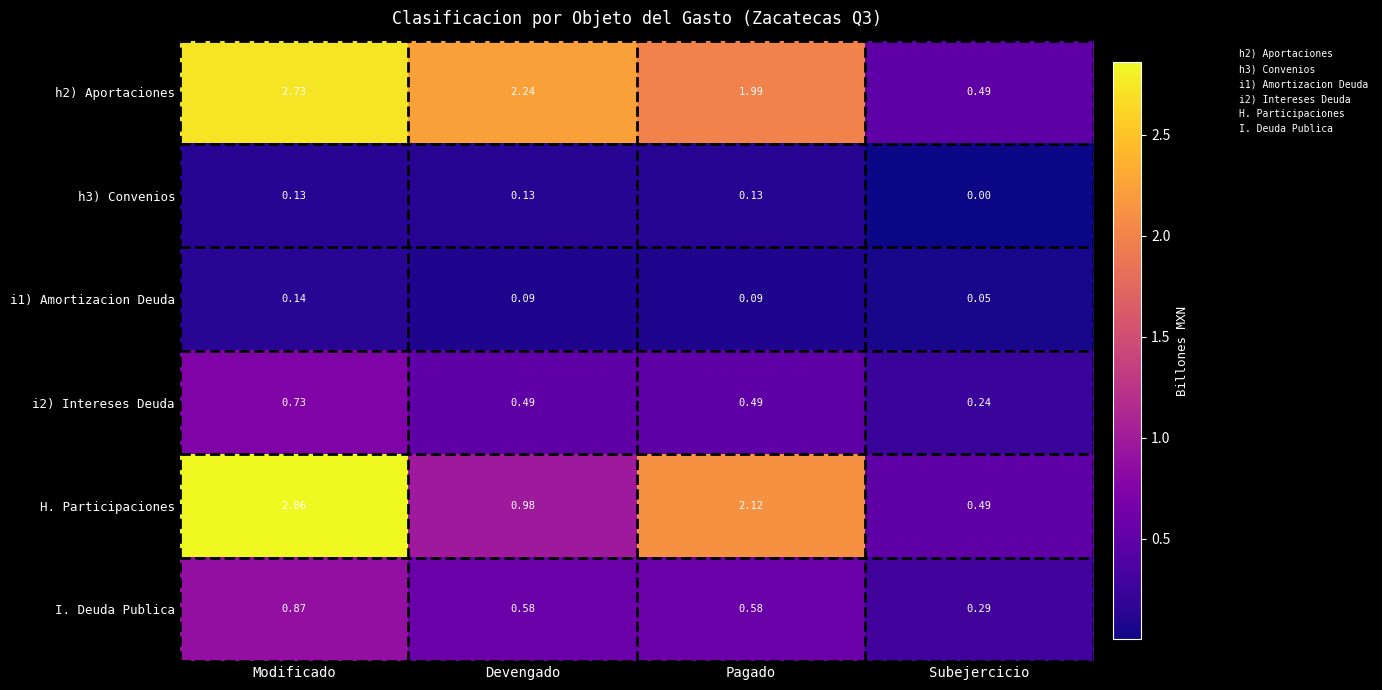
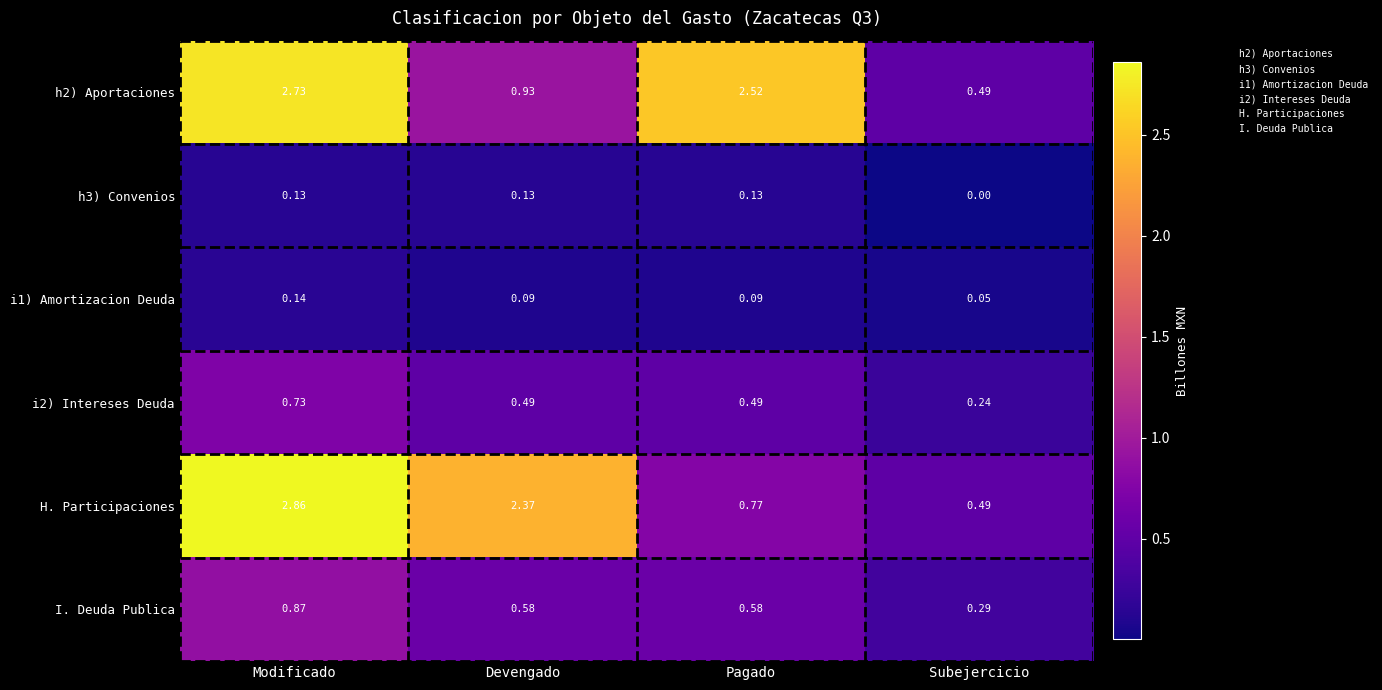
h2) Aportaciones, Devengado: 2.24 -> 0.93
h2) Aportaciones, Pagado: 1.99 -> 2.52
H. Participaciones, Devengado: 0.98 -> 2.37
H. Participaciones, Pagado: 2.12 -> 0.77
